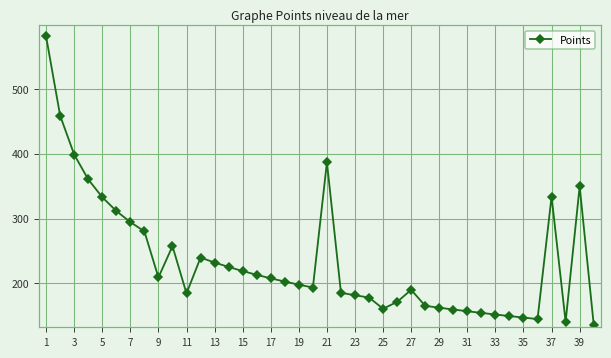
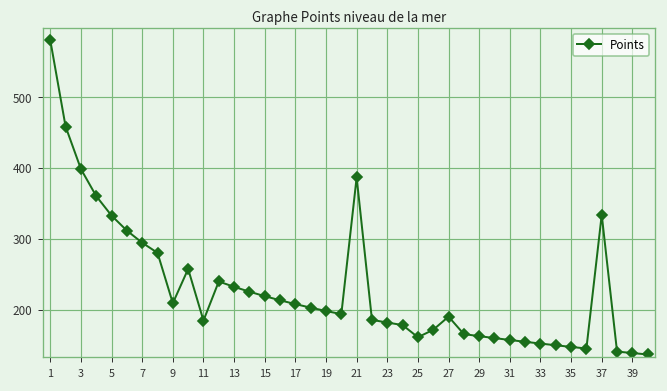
39: 350 -> 140
